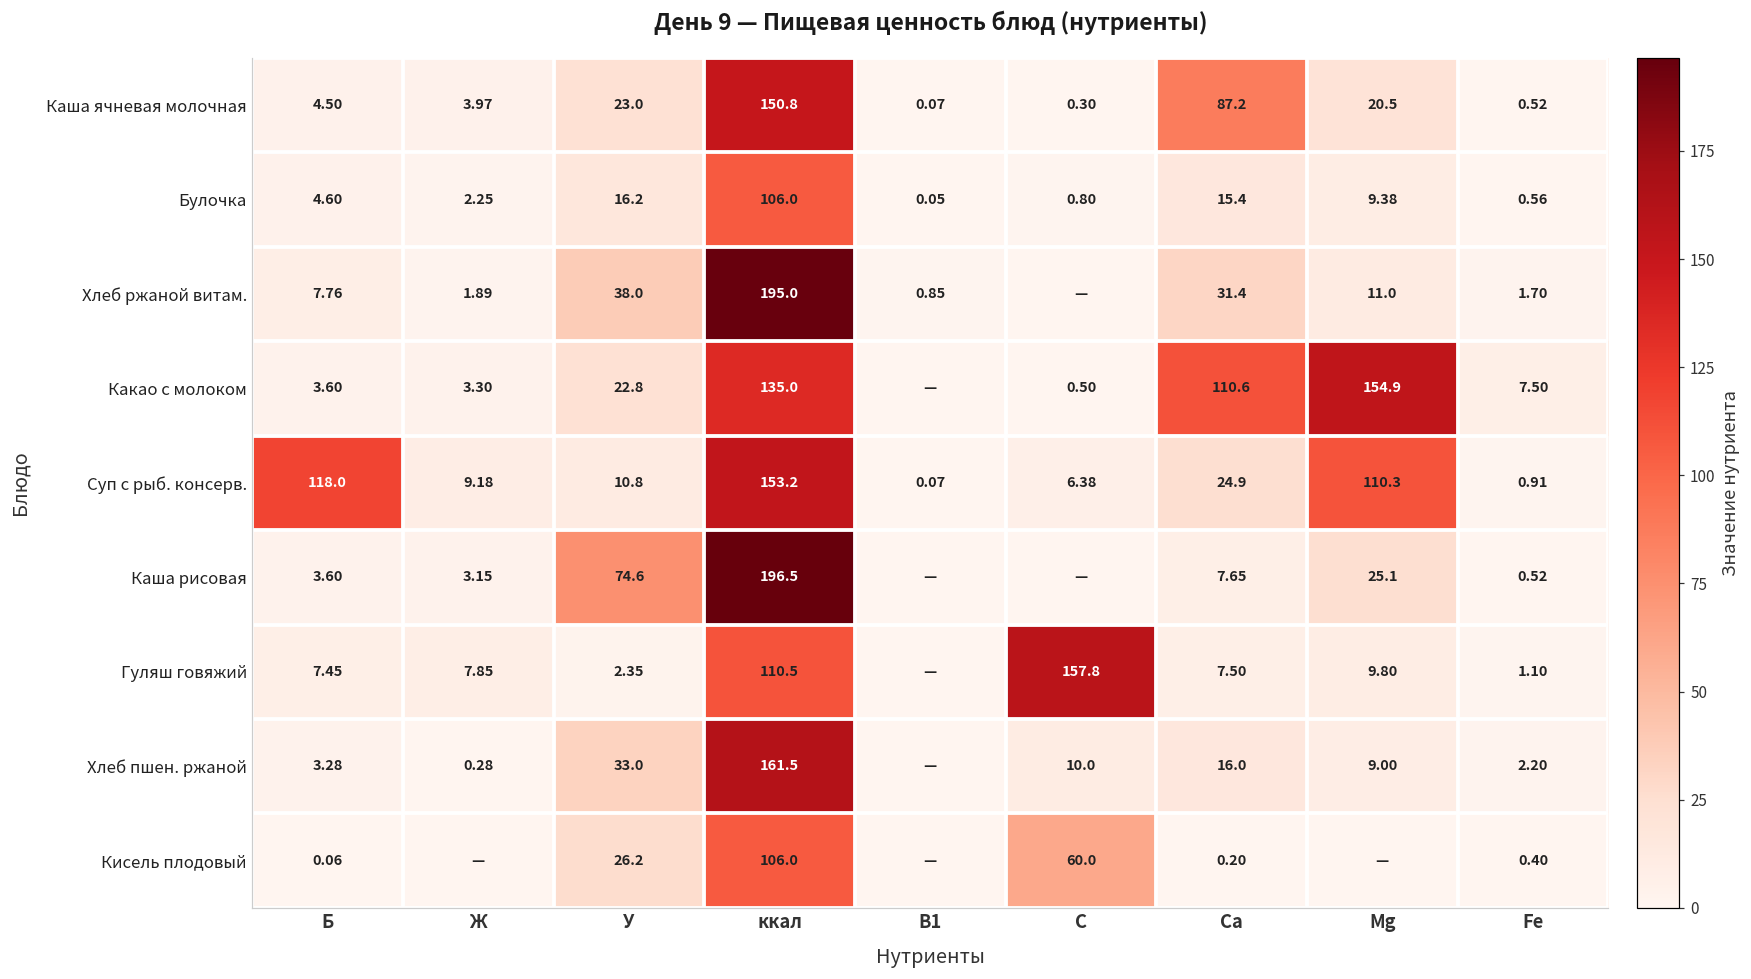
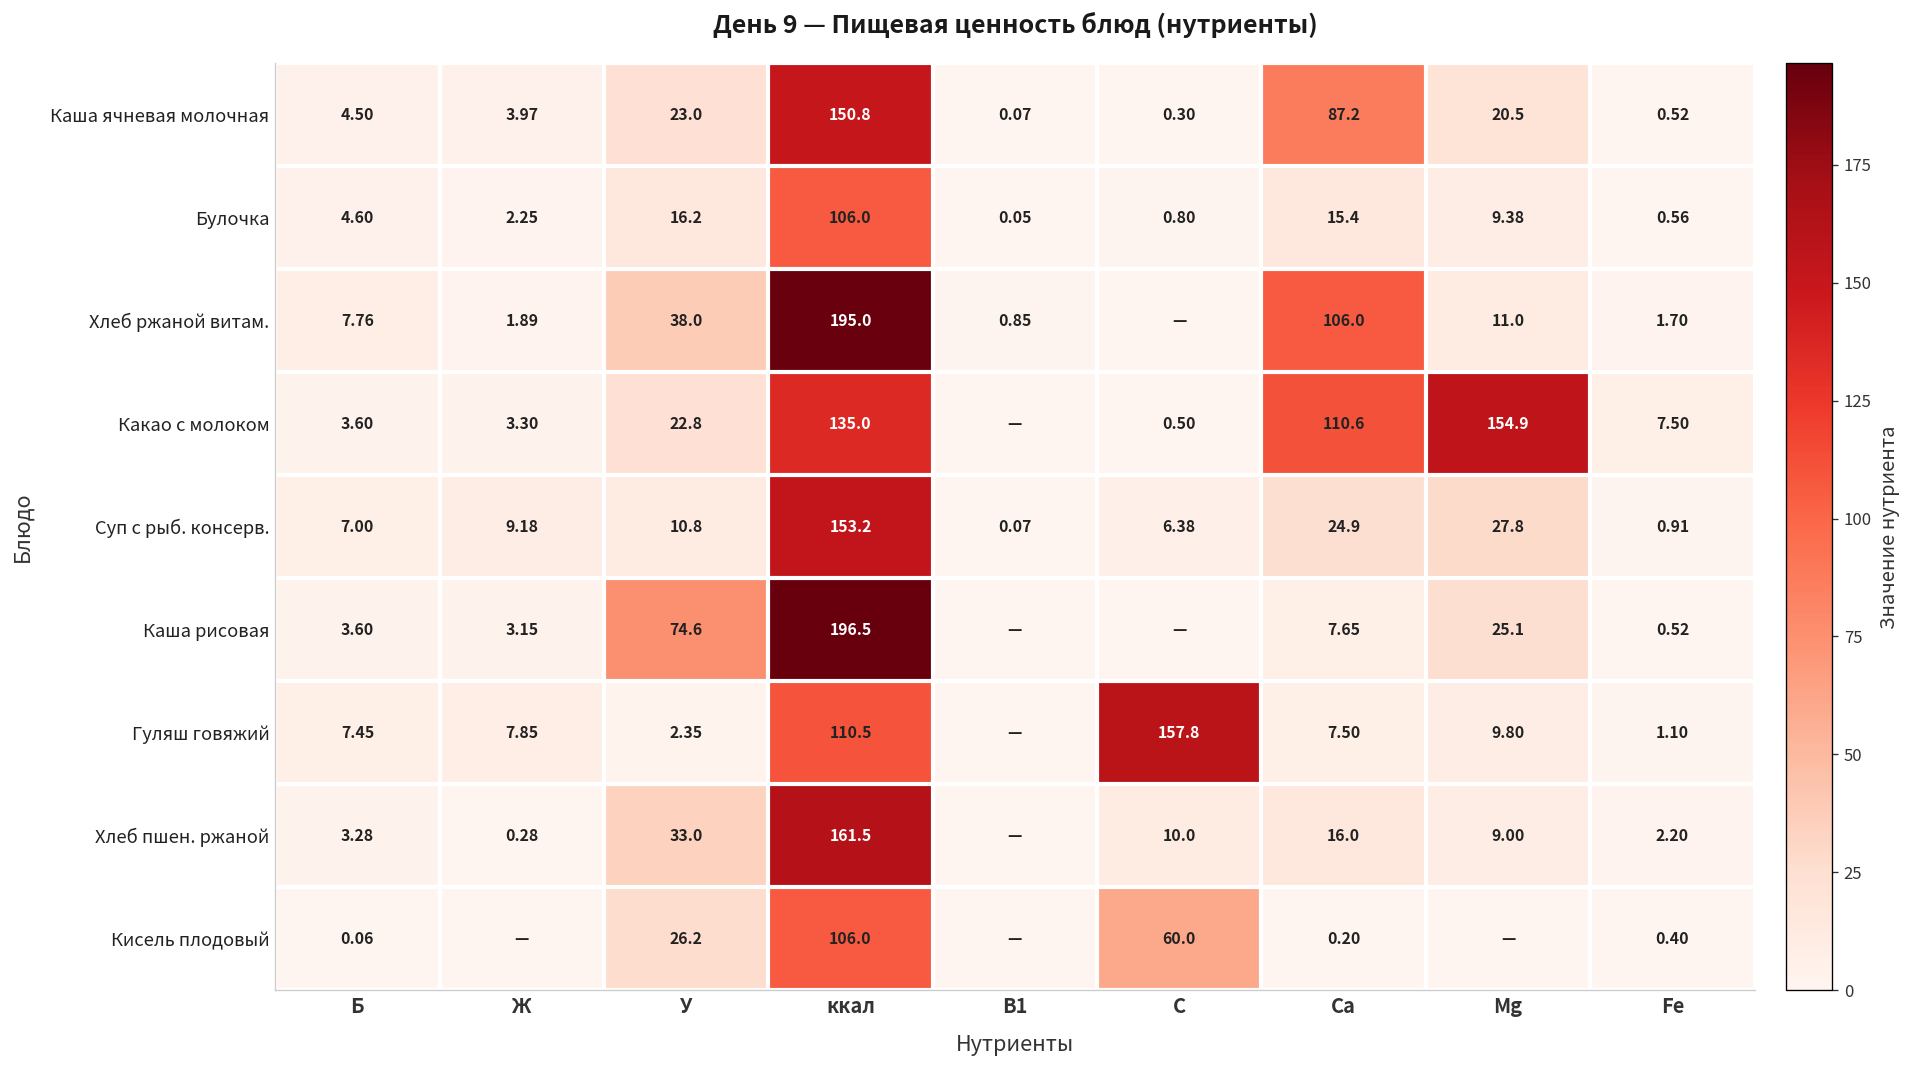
Хлеб ржаной витам., Ca: 31.4 -> 106.0
Суп с рыб. консерв., Б: 118.0 -> 7.00
Суп с рыб. консерв., Mg: 110.3 -> 27.8
